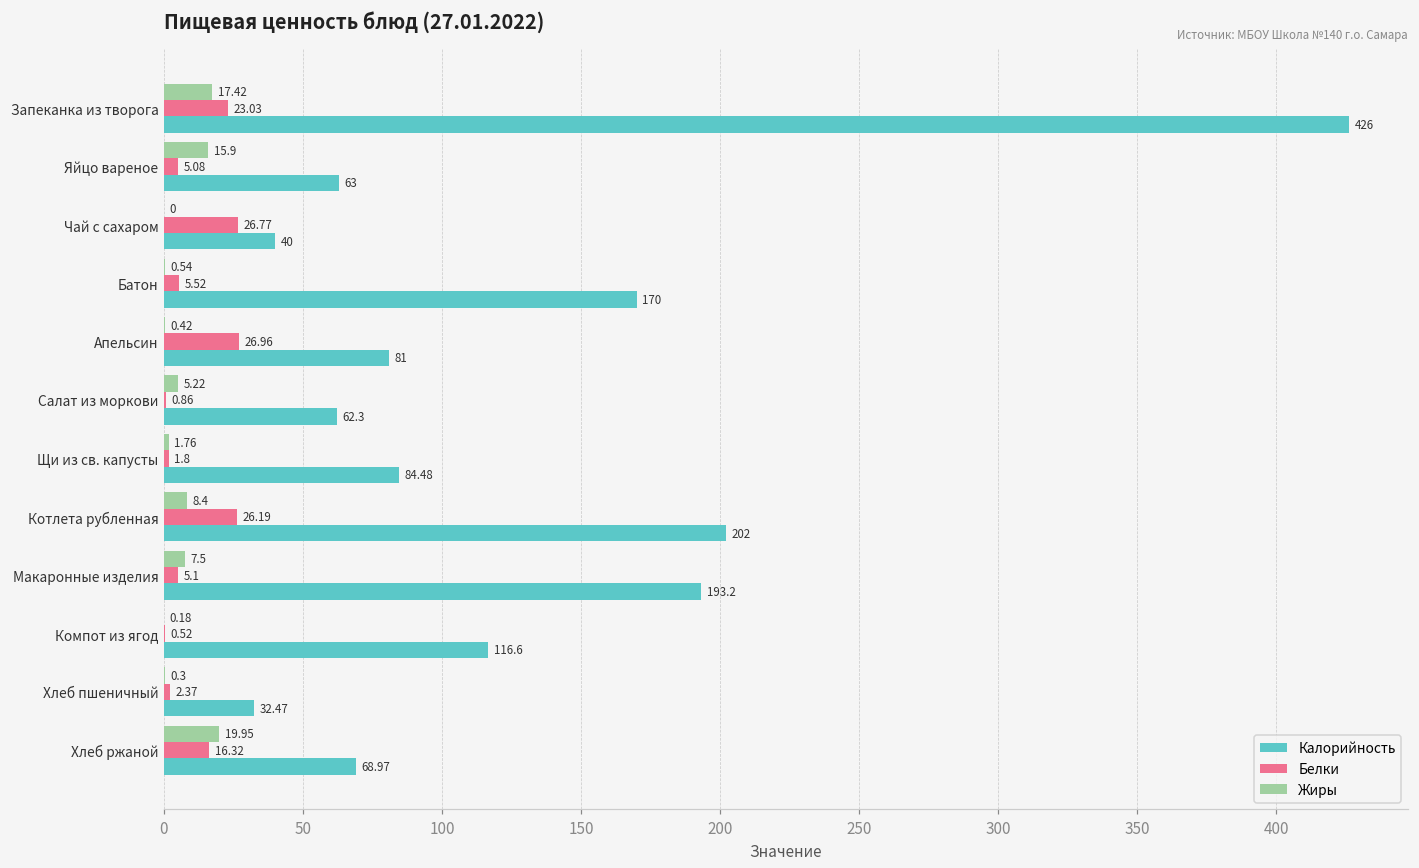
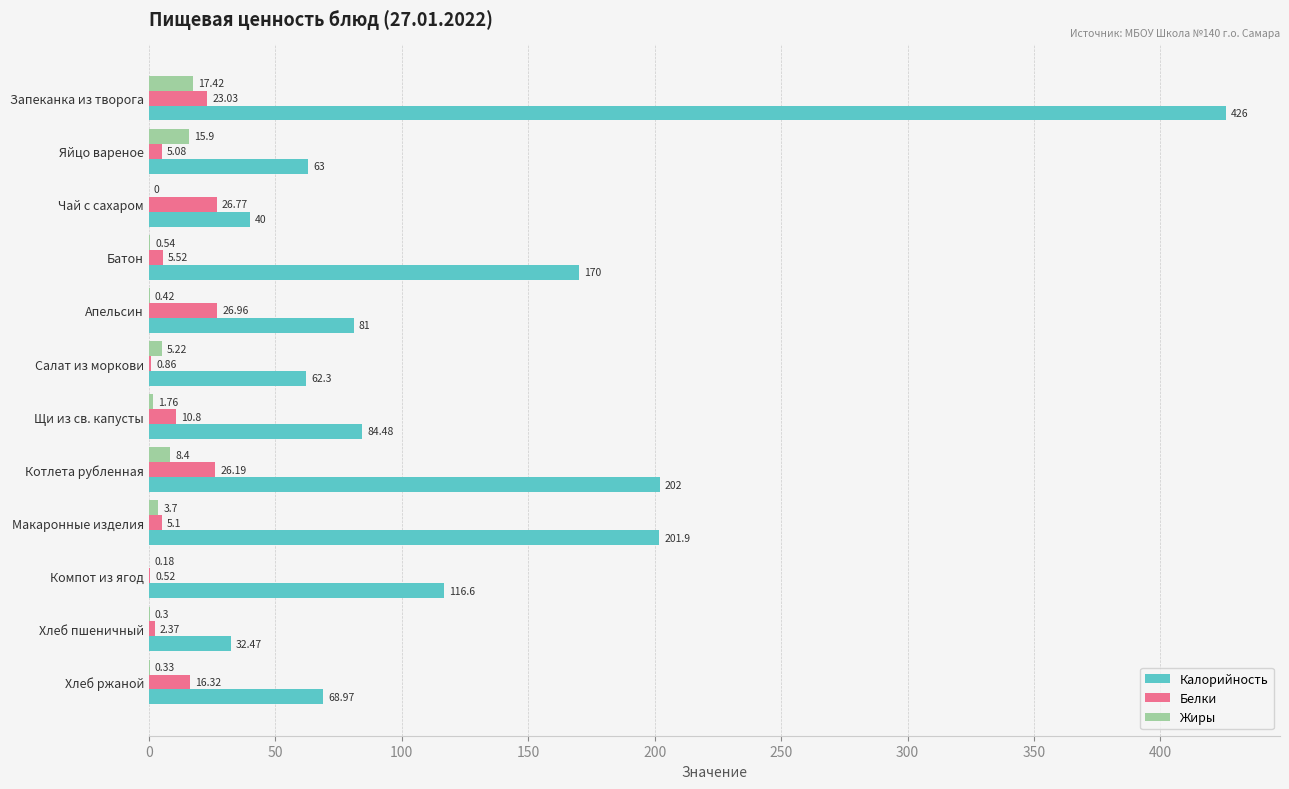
Белки, Щи из св. капусты: 1.8 -> 10.8
Жиры, Макаронные изделия: 7.5 -> 3.7
Калорийность, Макаронные изделия: 193.2 -> 201.9
Жиры, Хлеб ржаной: 19.95 -> 0.33
